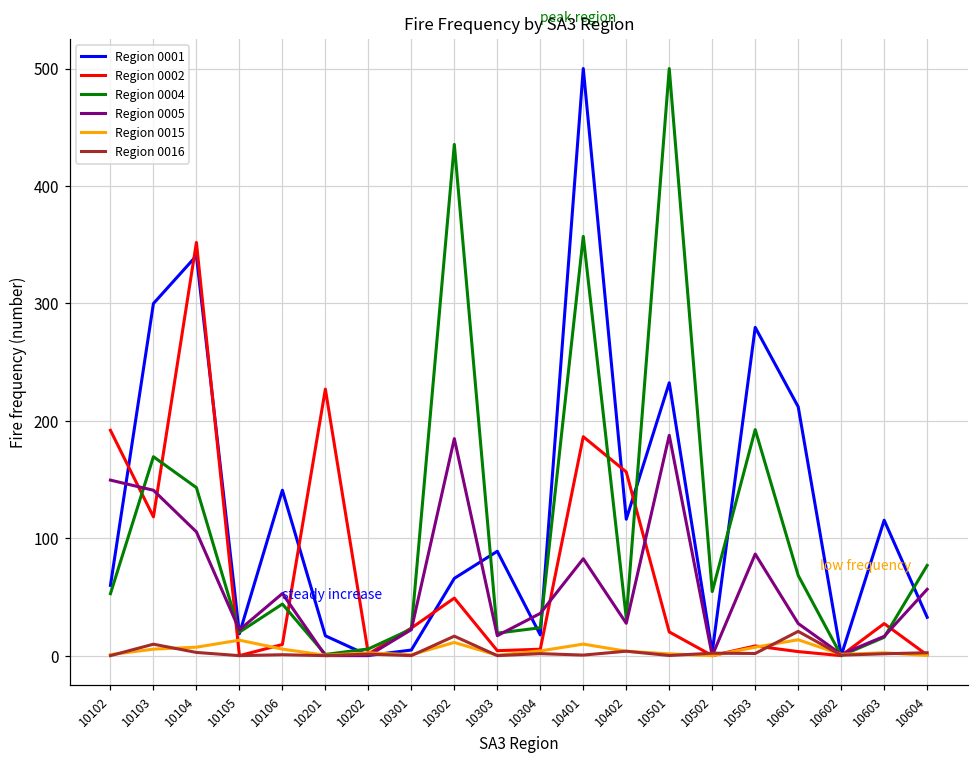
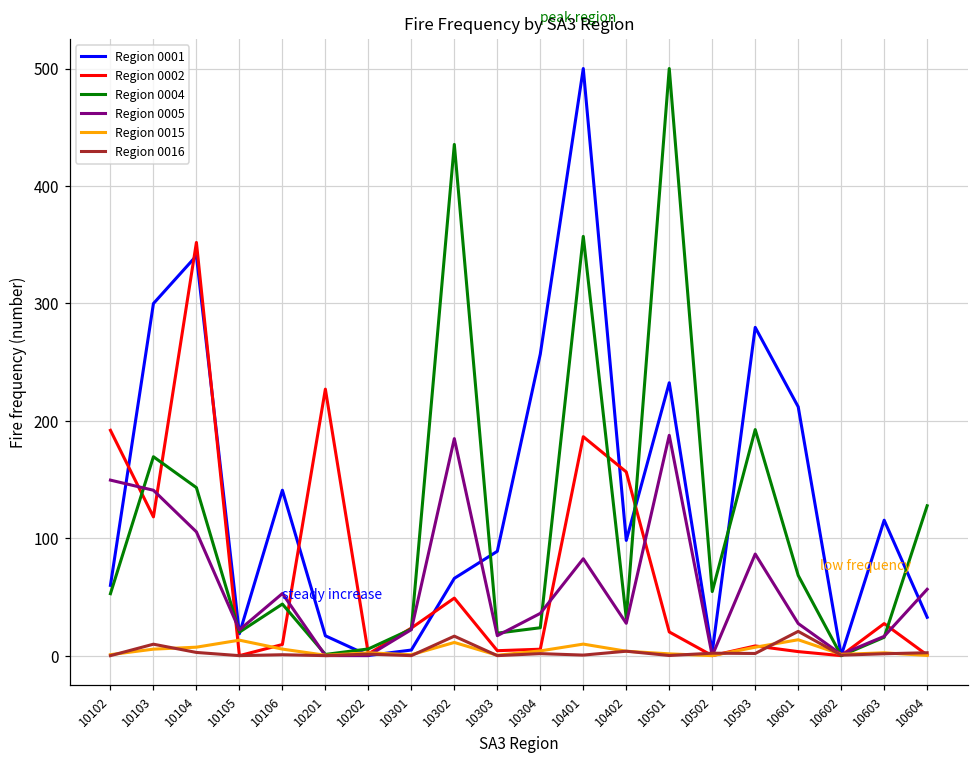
Region 0001, 10304: 18 -> 257
Region 0001, 10402: 116 -> 98
Region 0004, 10604: 77 -> 128
